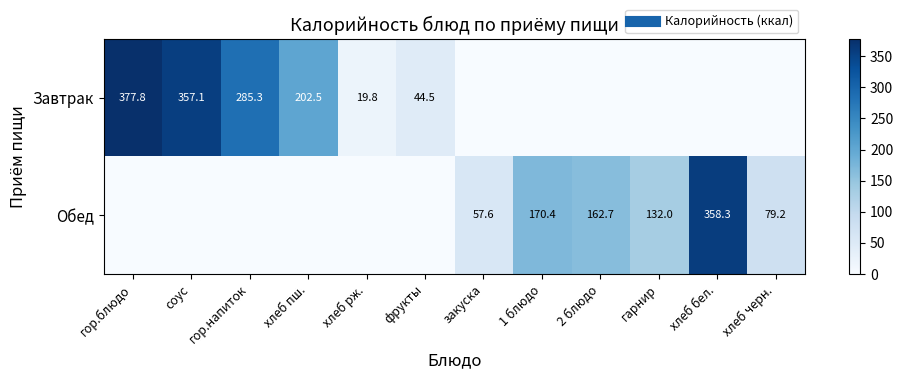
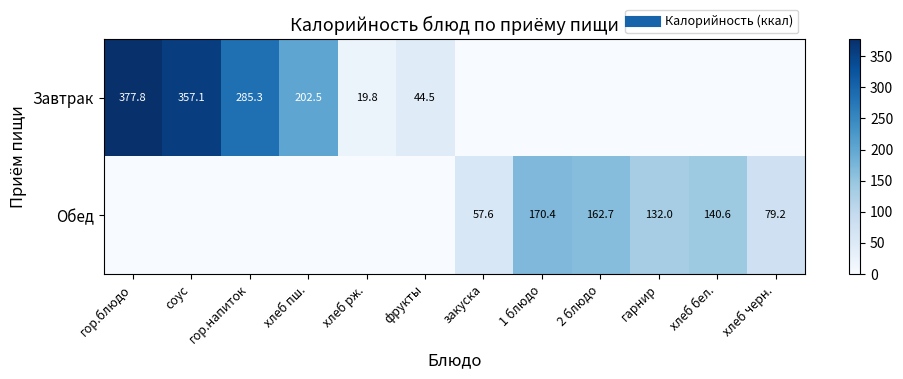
Обед, хлеб бел.: 358.3 -> 140.6
